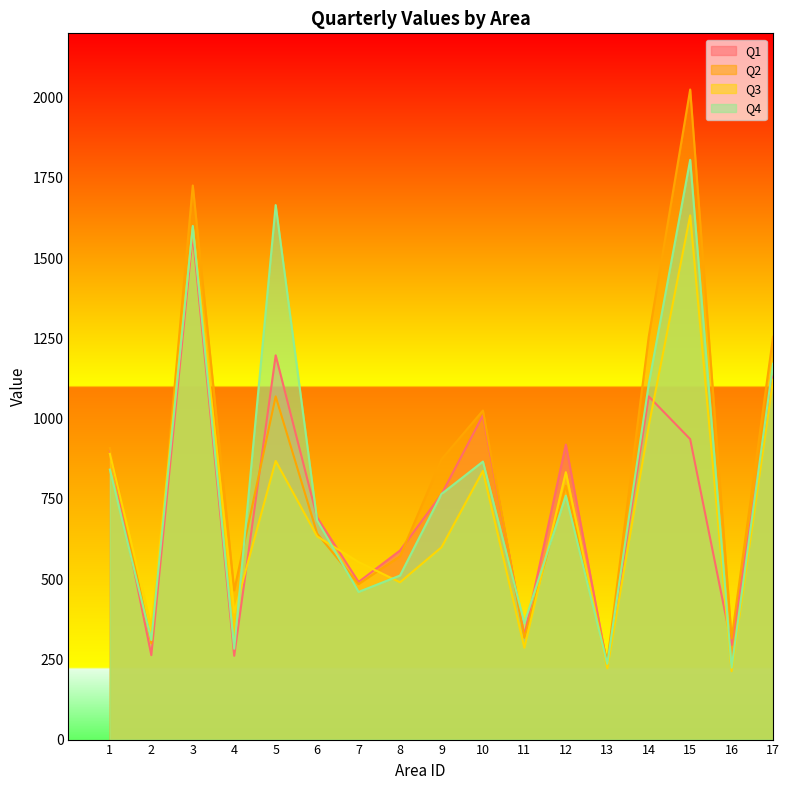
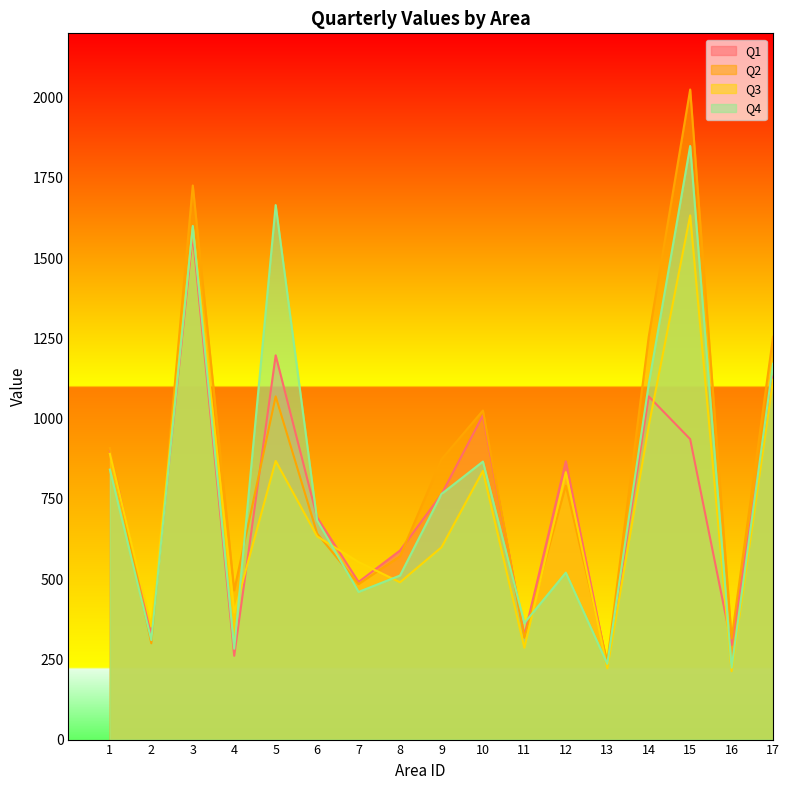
Q1, 2: 260 -> 330
Q1, 12: 920 -> 870
Q4, 12: 760 -> 520
Q4, 15: 1810 -> 1850
